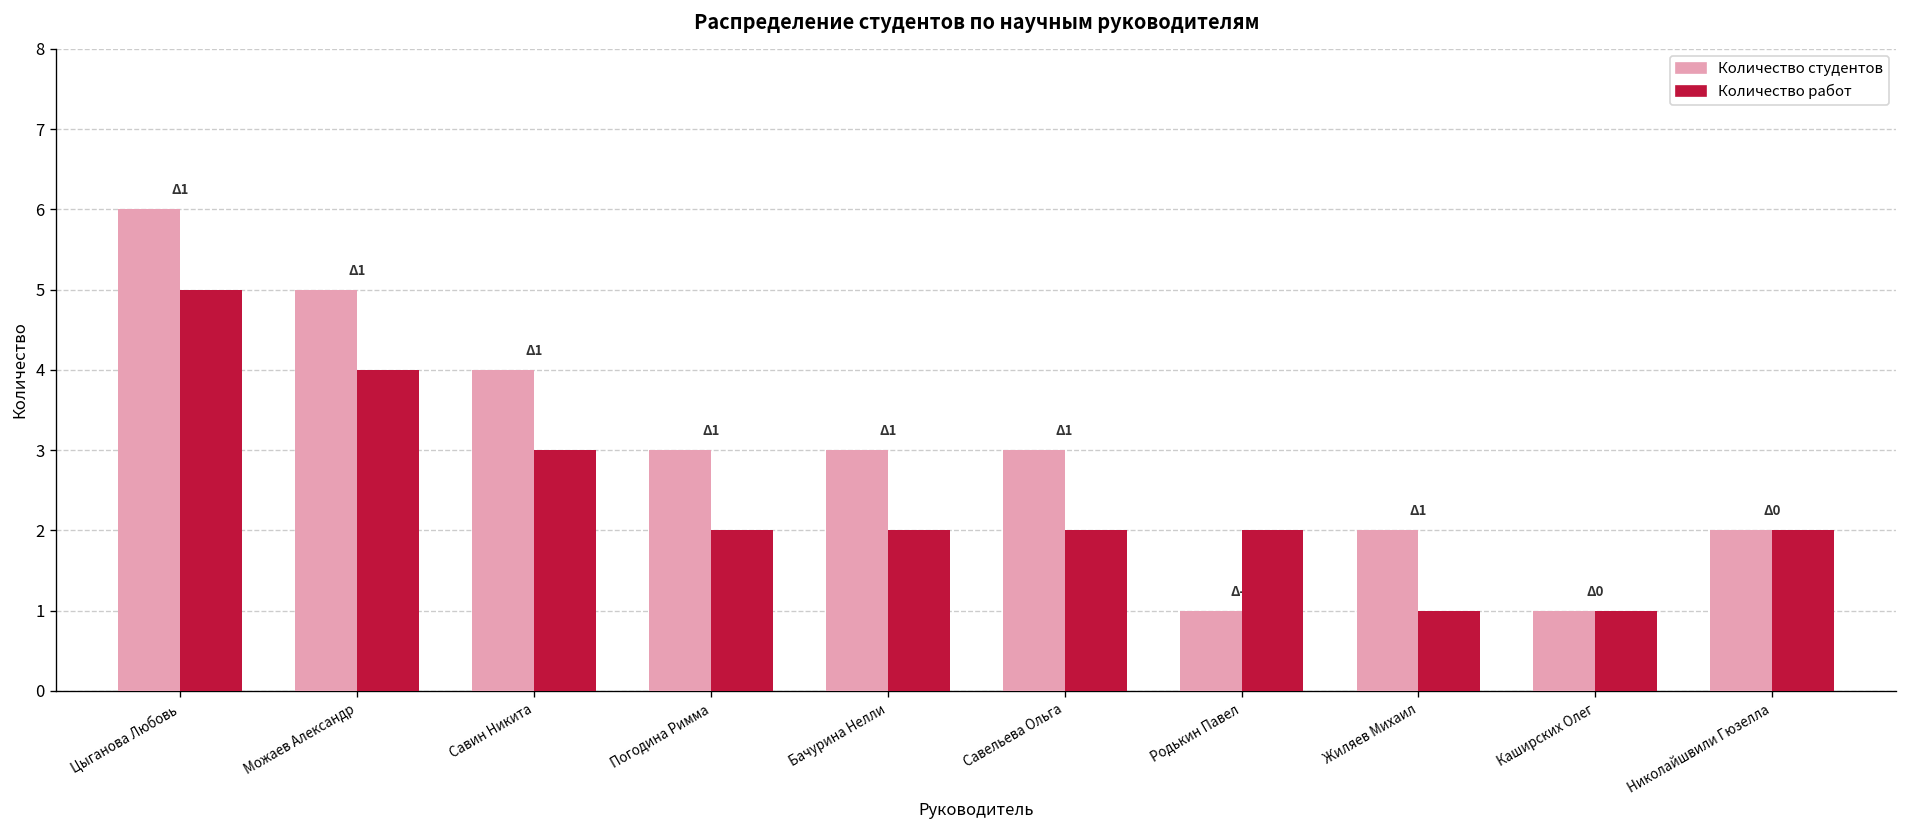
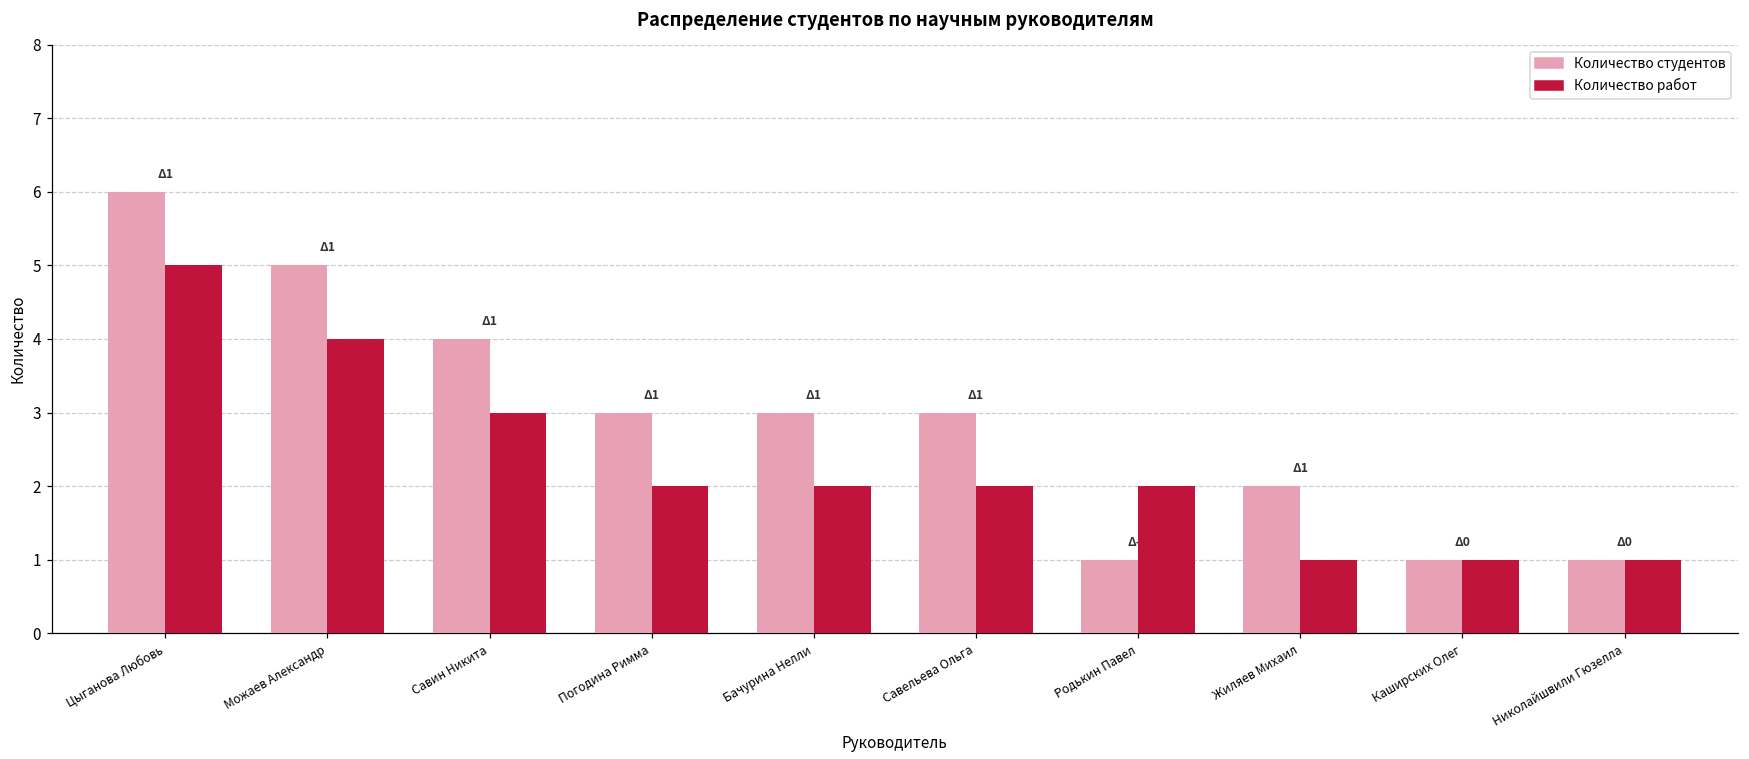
Количество студентов, Николайшвили Гюзелла: 2 -> 1
Количество работ, Николайшвили Гюзелла: 2 -> 1
